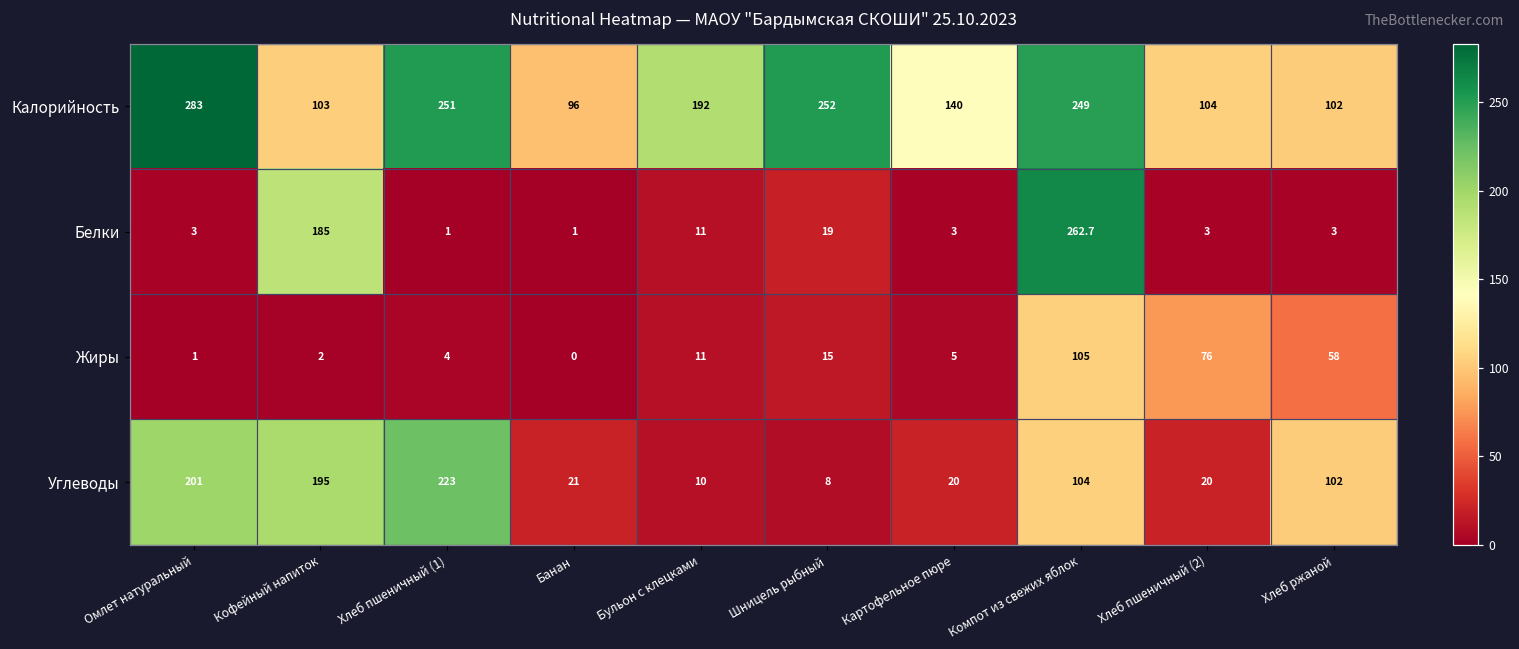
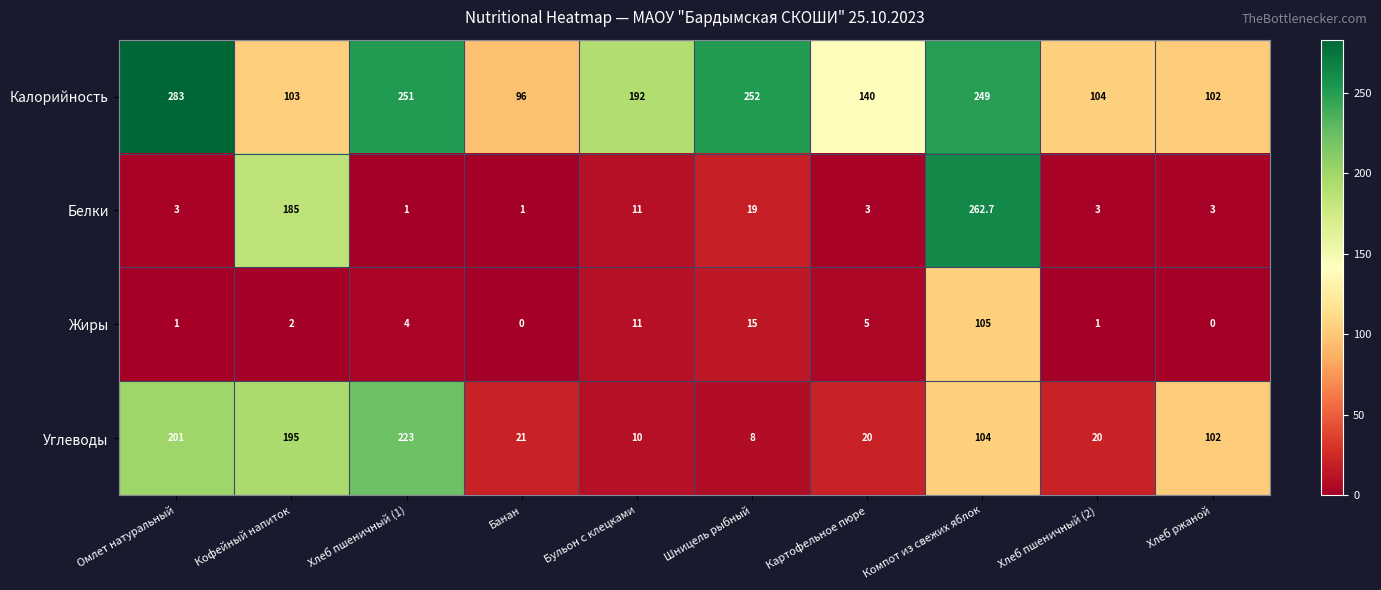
Жиры, Хлеб пшеничный (2): 76 -> 1
Жиры, Хлеб ржаной: 58 -> 0
